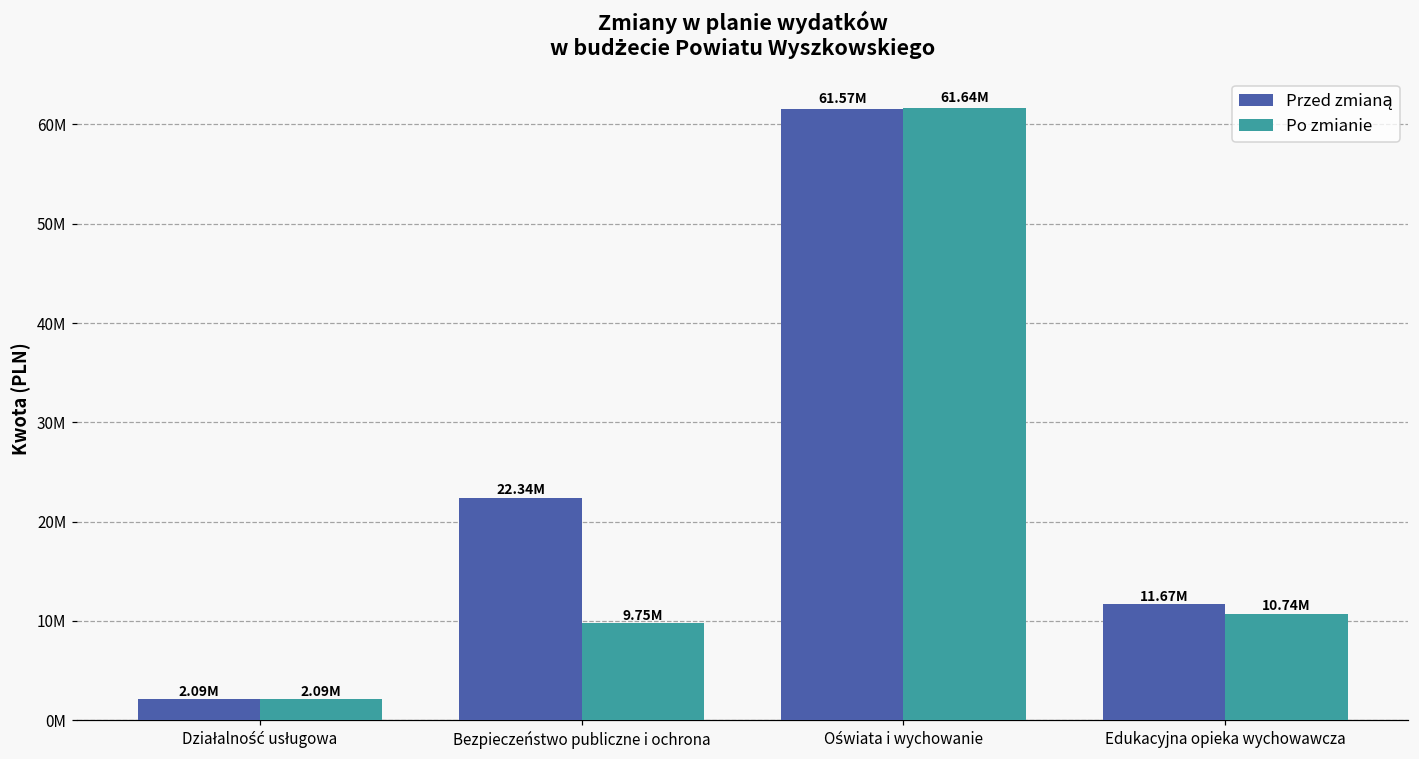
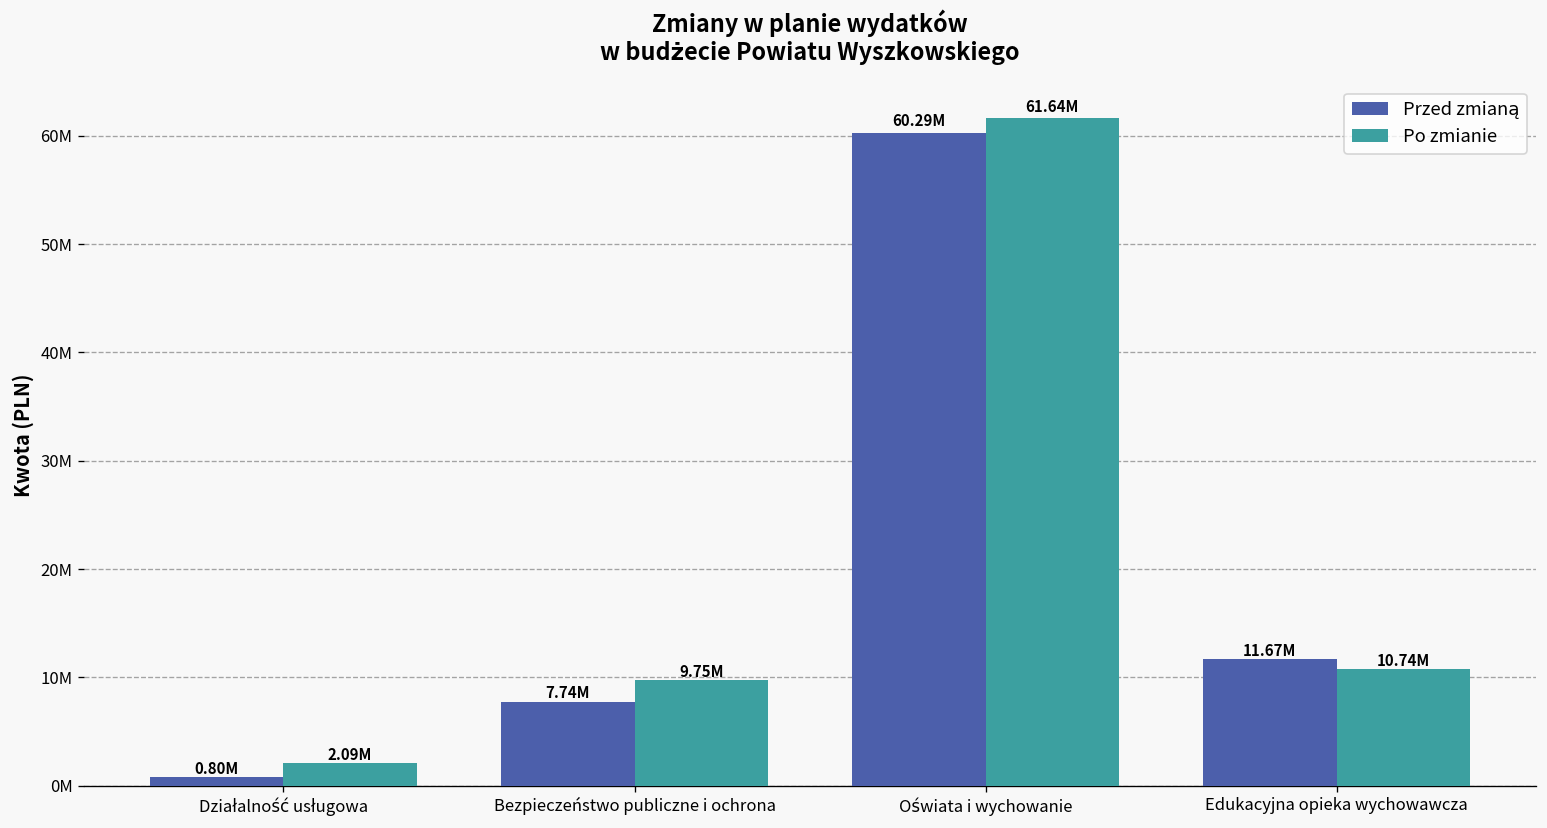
Przed zmianą, Działalność usługowa: 2.09M -> 0.80M
Przed zmianą, Bezpieczeństwo publiczne i ochrona: 22.34M -> 7.74M
Przed zmianą, Oświata i wychowanie: 61.57M -> 60.29M
